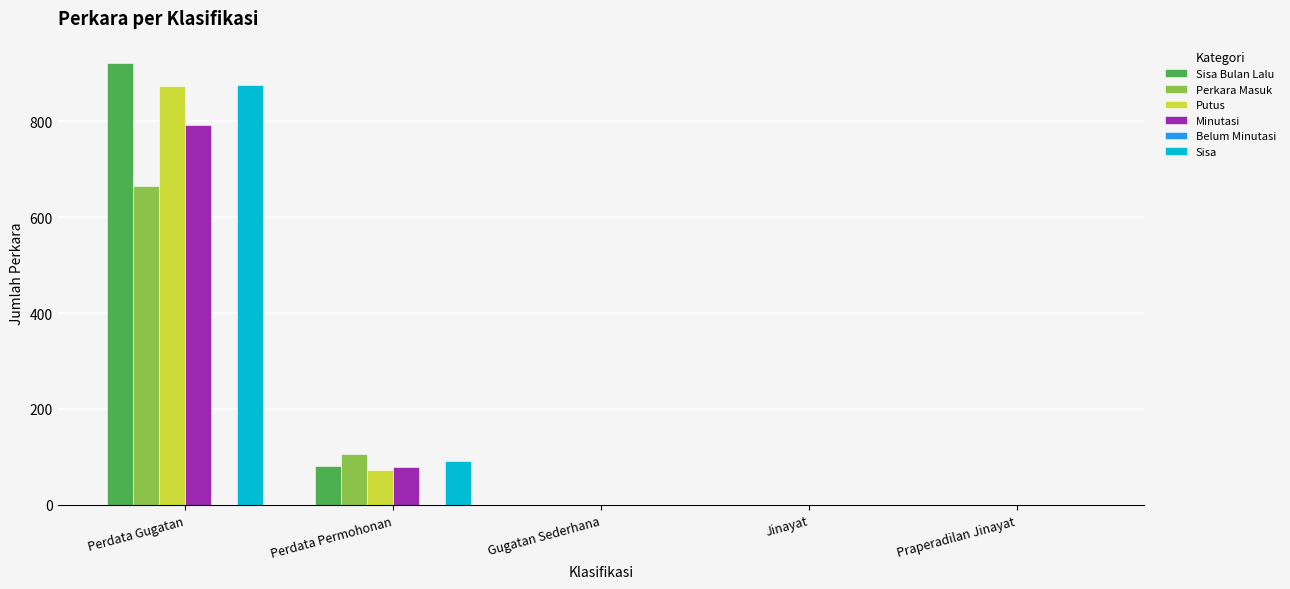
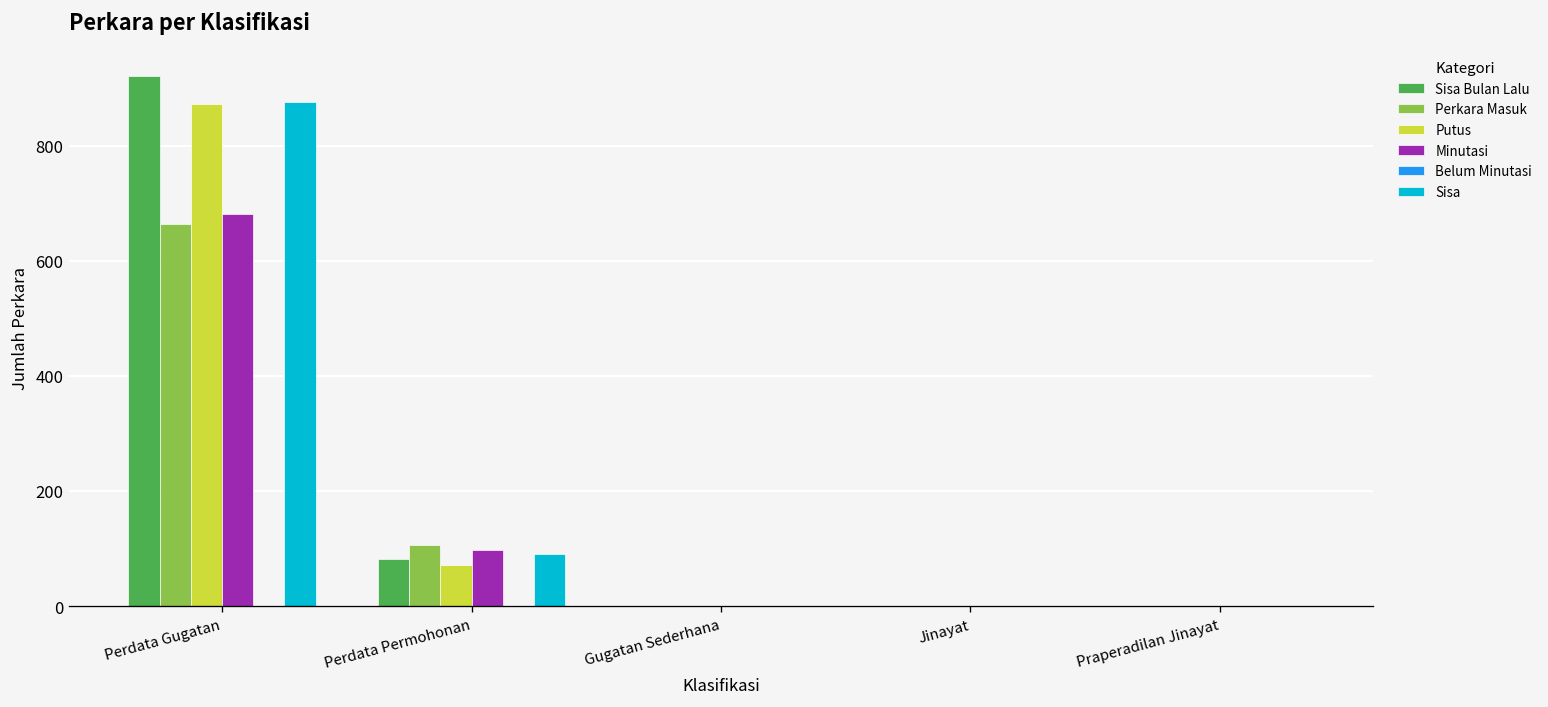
Minutasi, Perdata Gugatan: 790 -> 680
Minutasi, Perdata Permohonan: 80 -> 100
